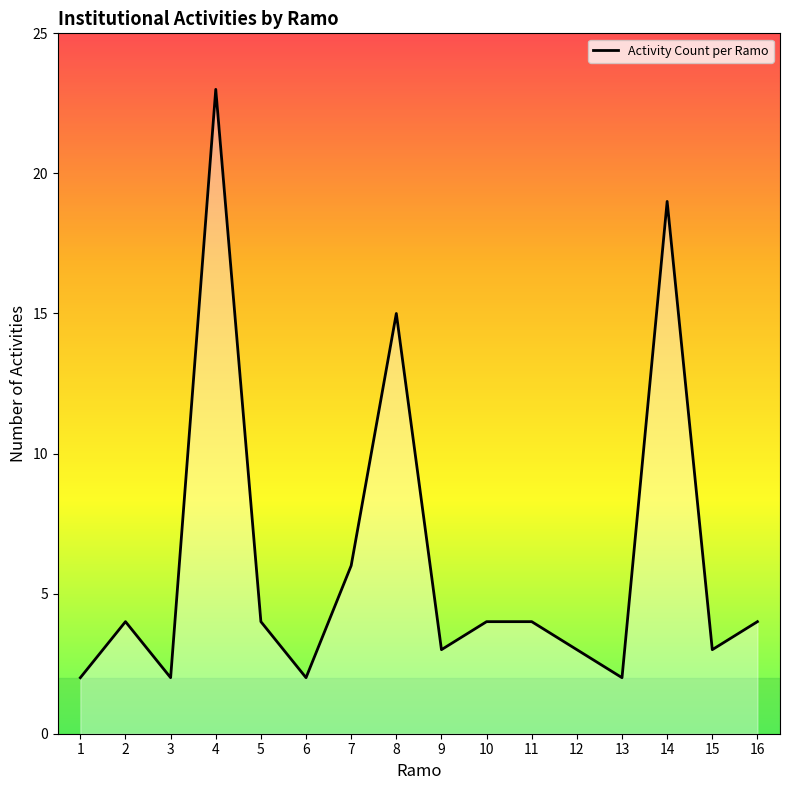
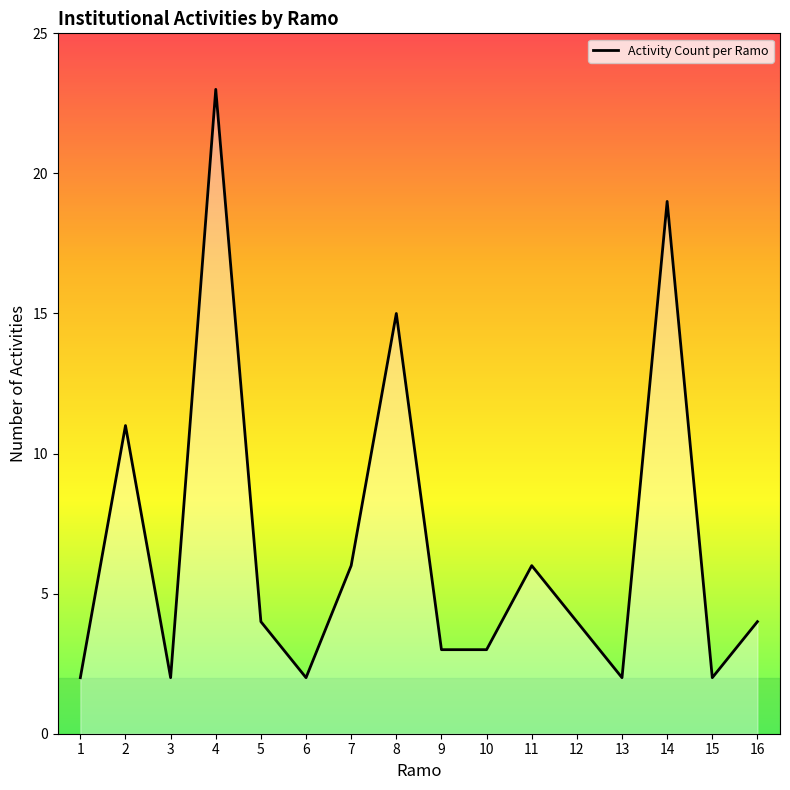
2: 4 -> 11
10: 4 -> 3
11: 4 -> 6
12: 3 -> 4
15: 3 -> 2
